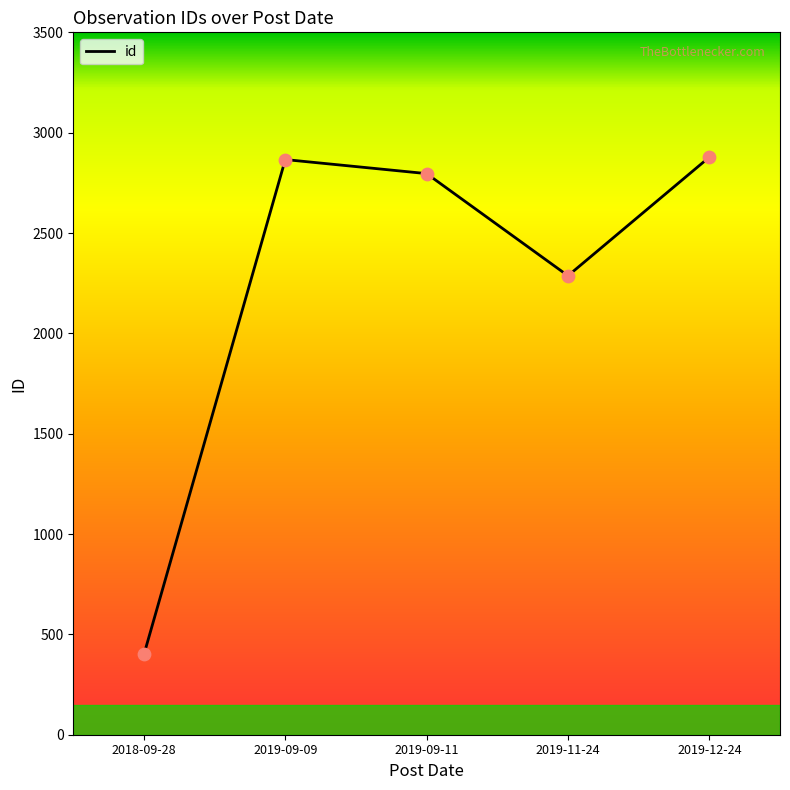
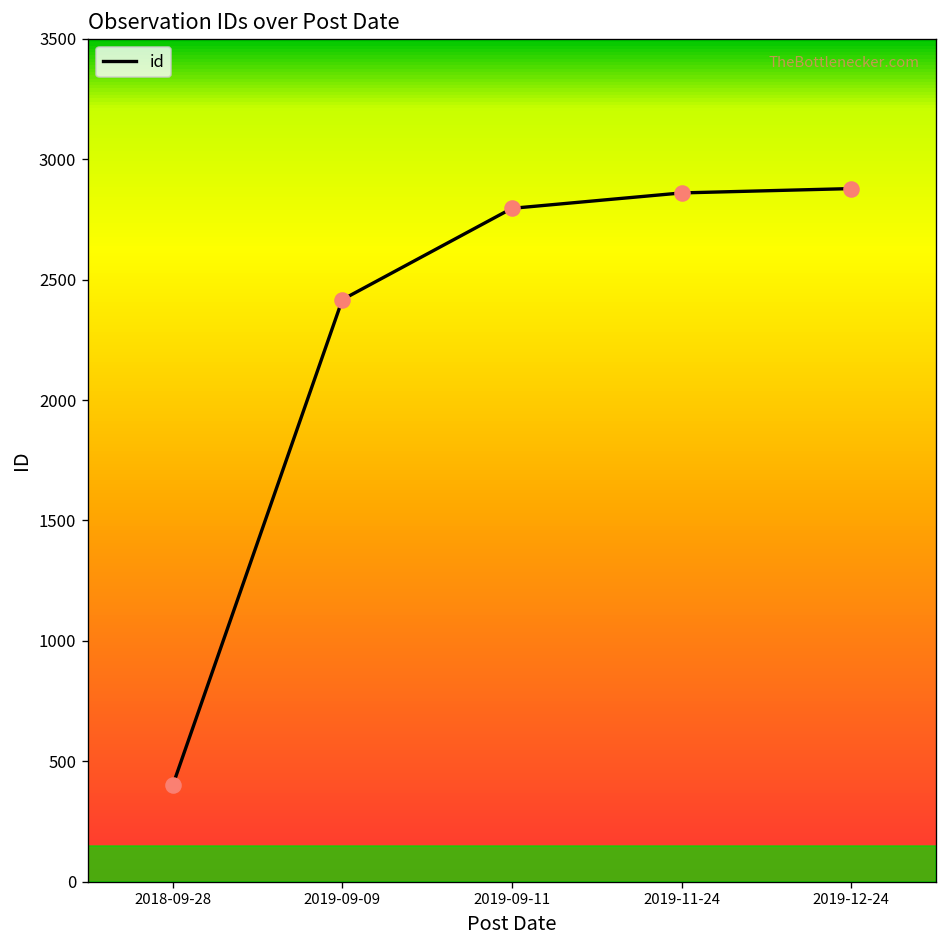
2019-09-09: 2870 -> 2420
2019-11-24: 2290 -> 2860
